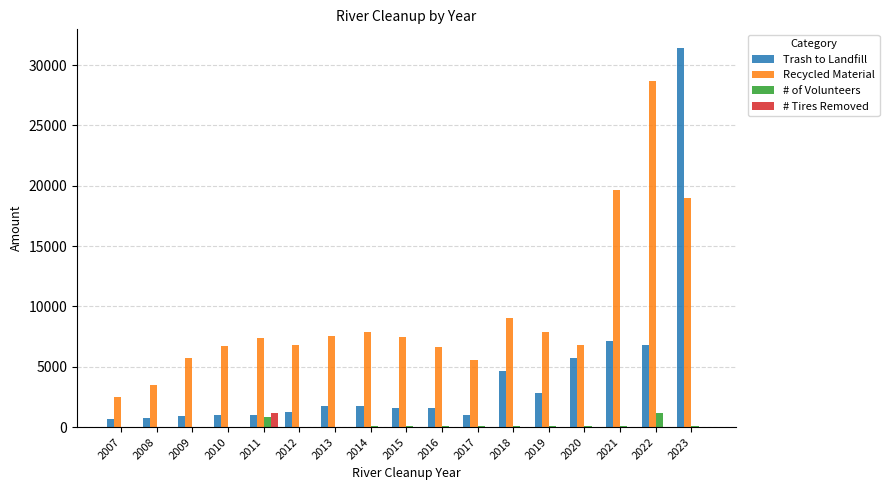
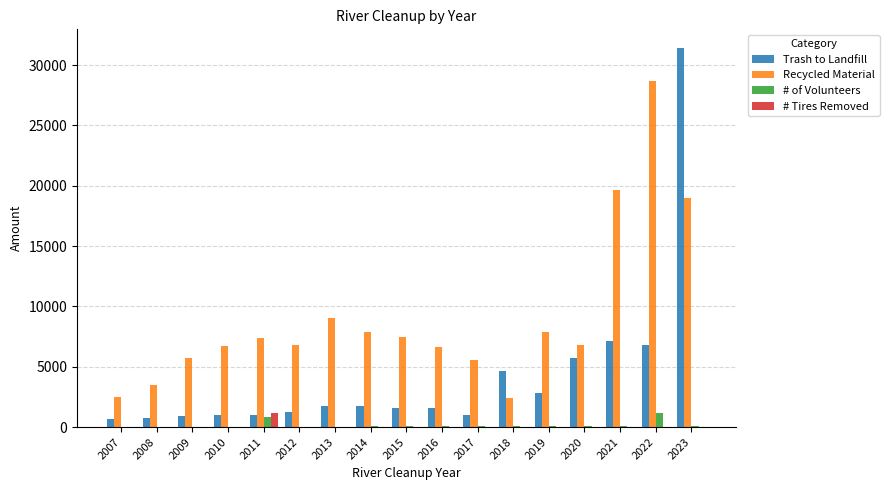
Recycled Material, 2013: 7600 -> 9000
Recycled Material, 2018: 9000 -> 2400
